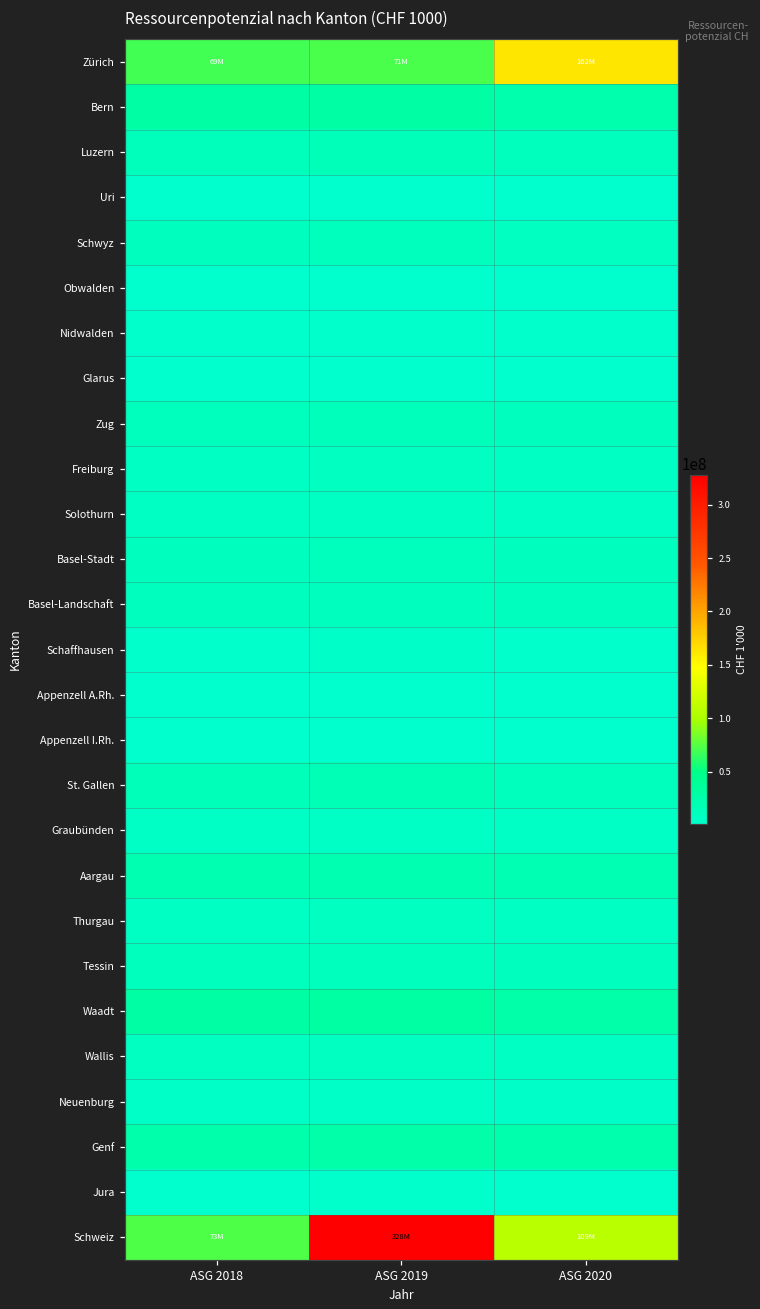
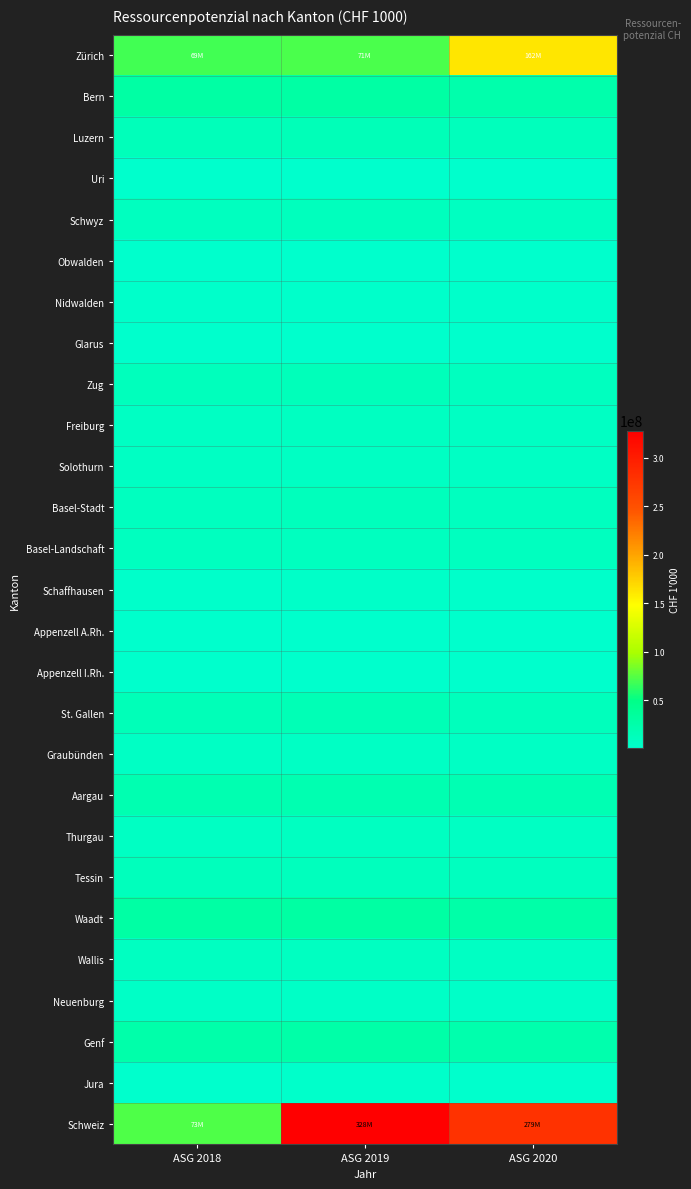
Schweiz, ASG 2020: 109M -> 279M
